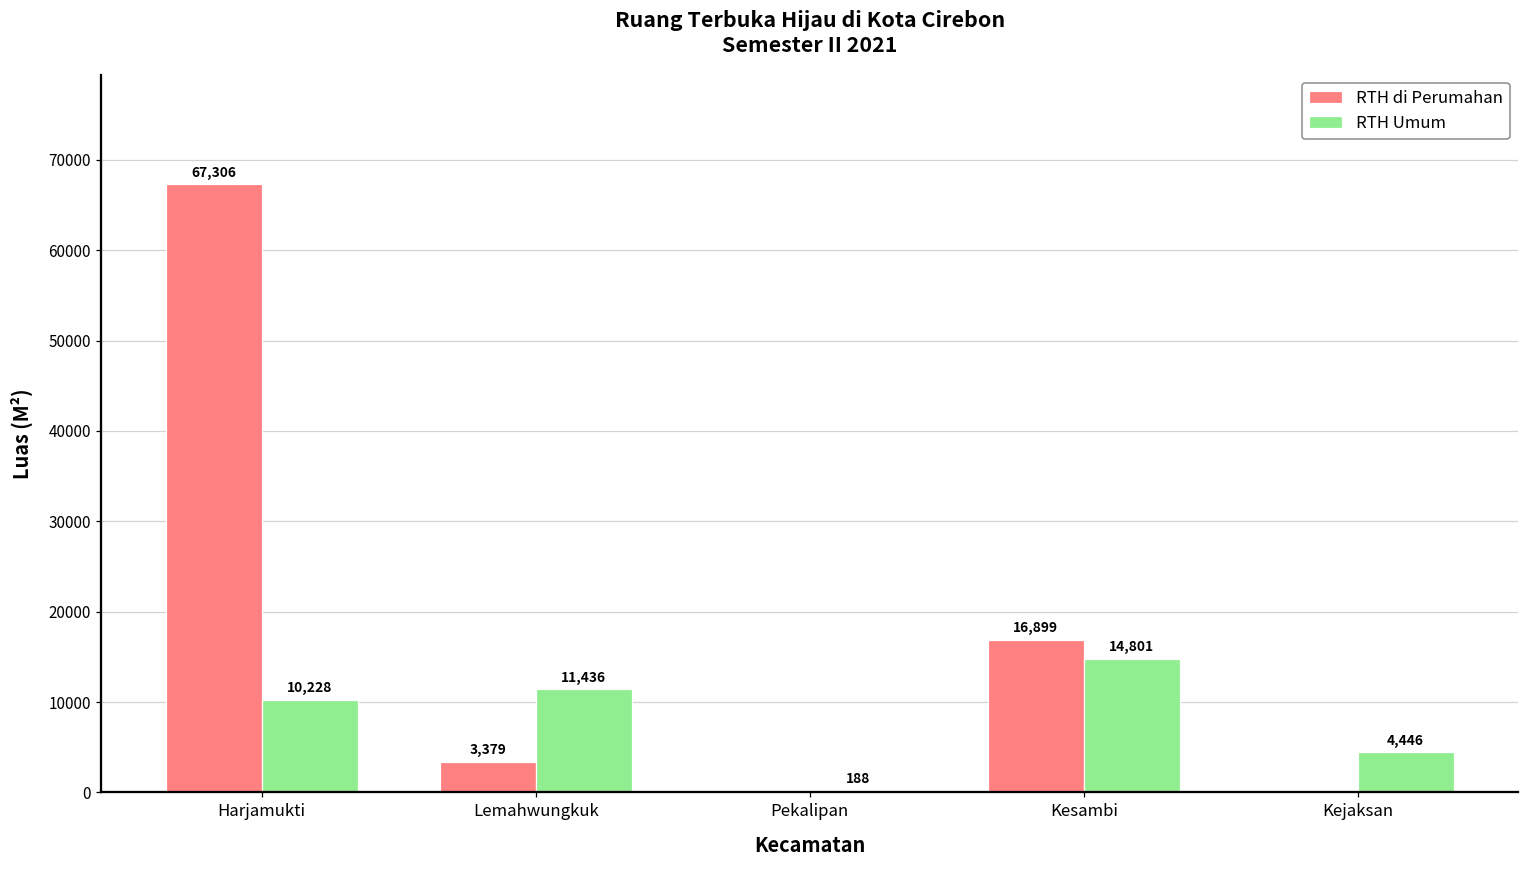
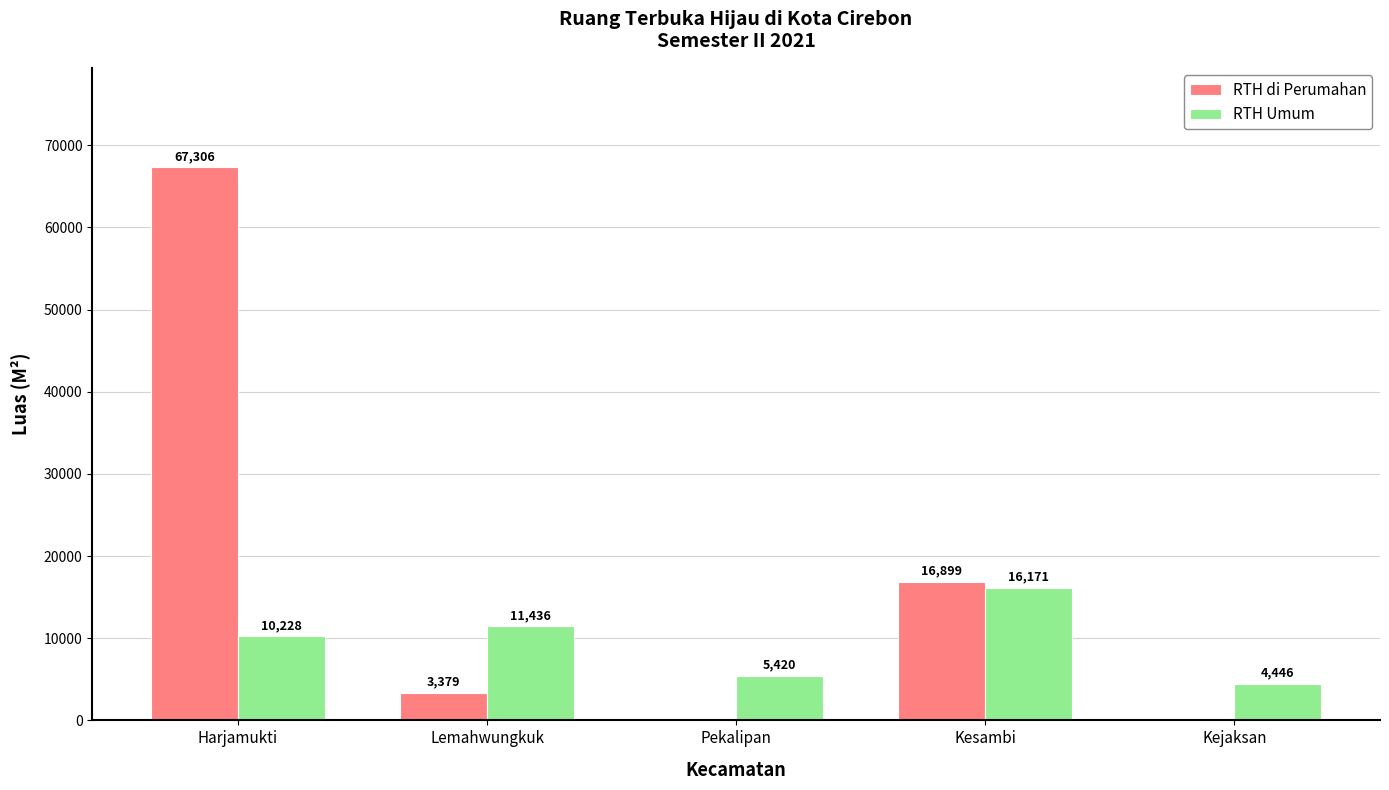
RTH Umum, Pekalipan: 188 -> 5,420
RTH Umum, Kesambi: 14,801 -> 16,171
